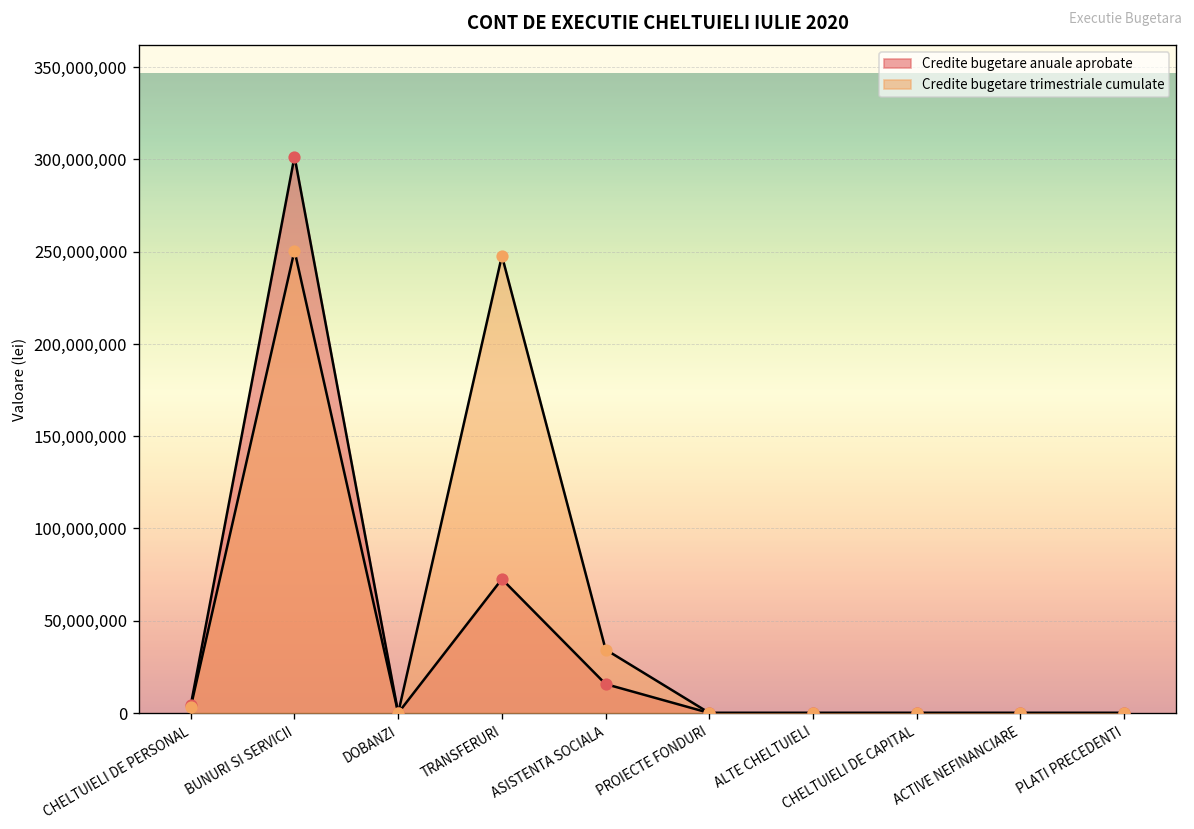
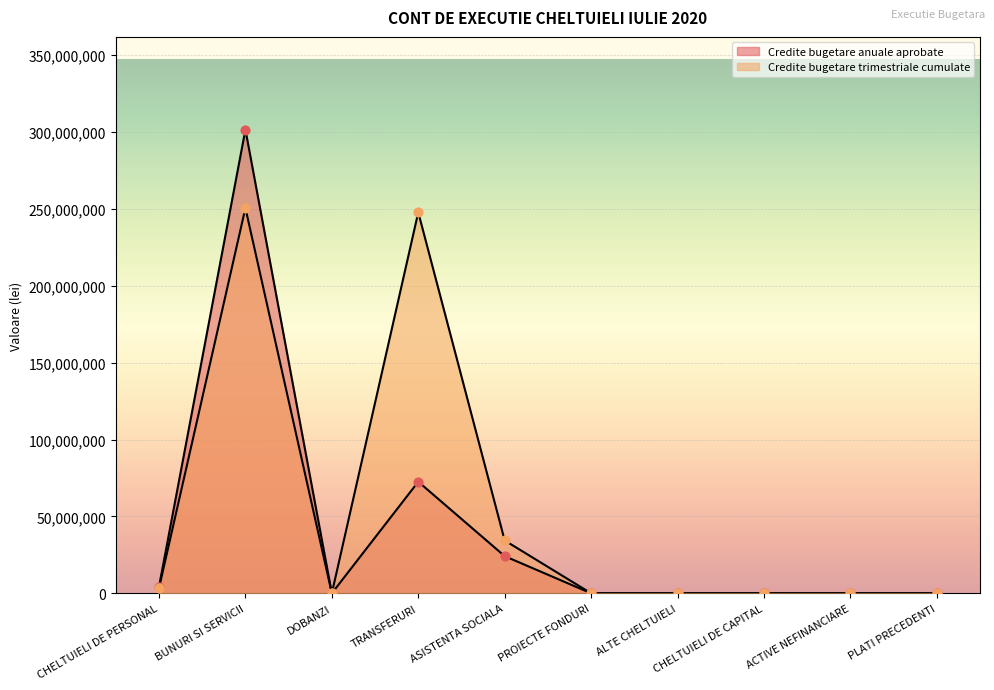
Credite bugetare anuale aprobate, ASISTENTA SOCIALA: 16,000,000 -> 24,000,000
